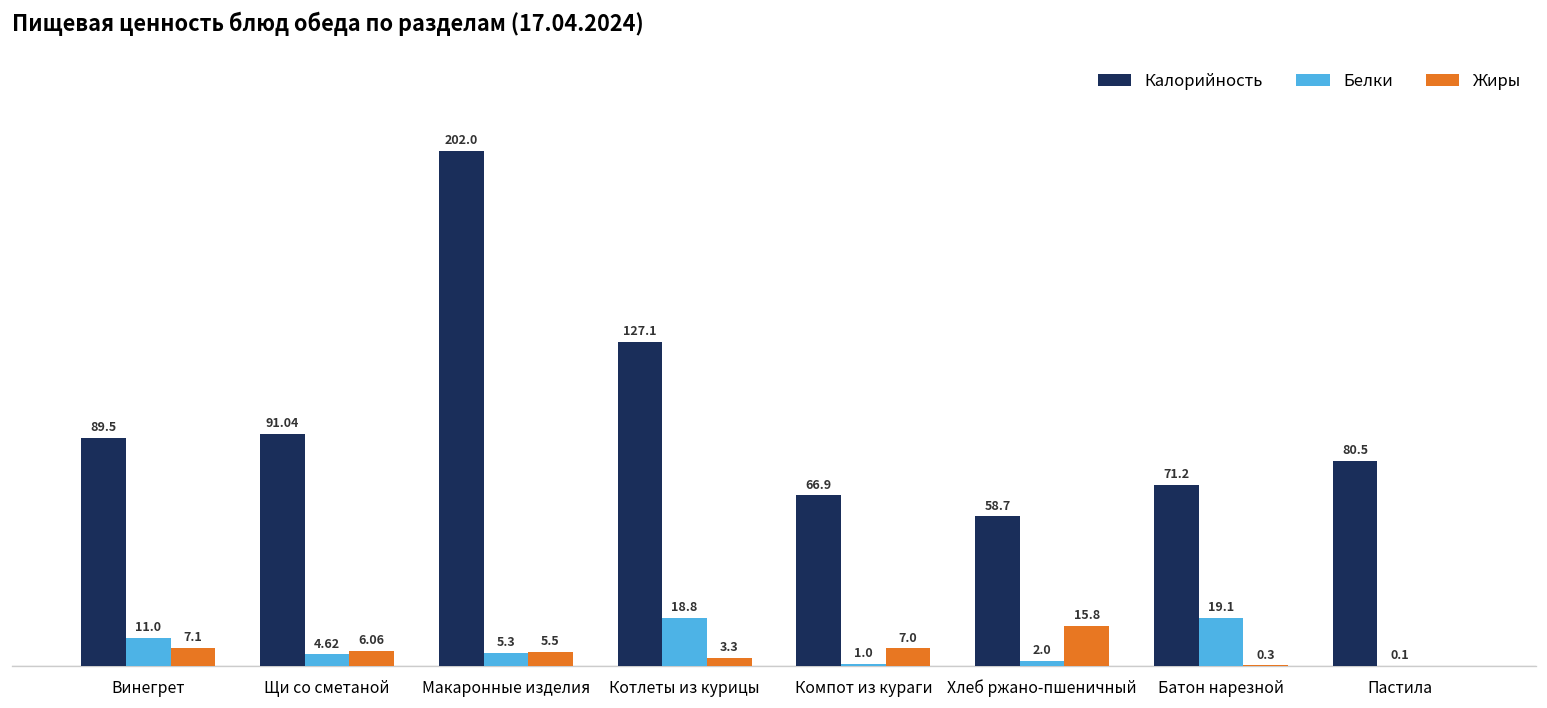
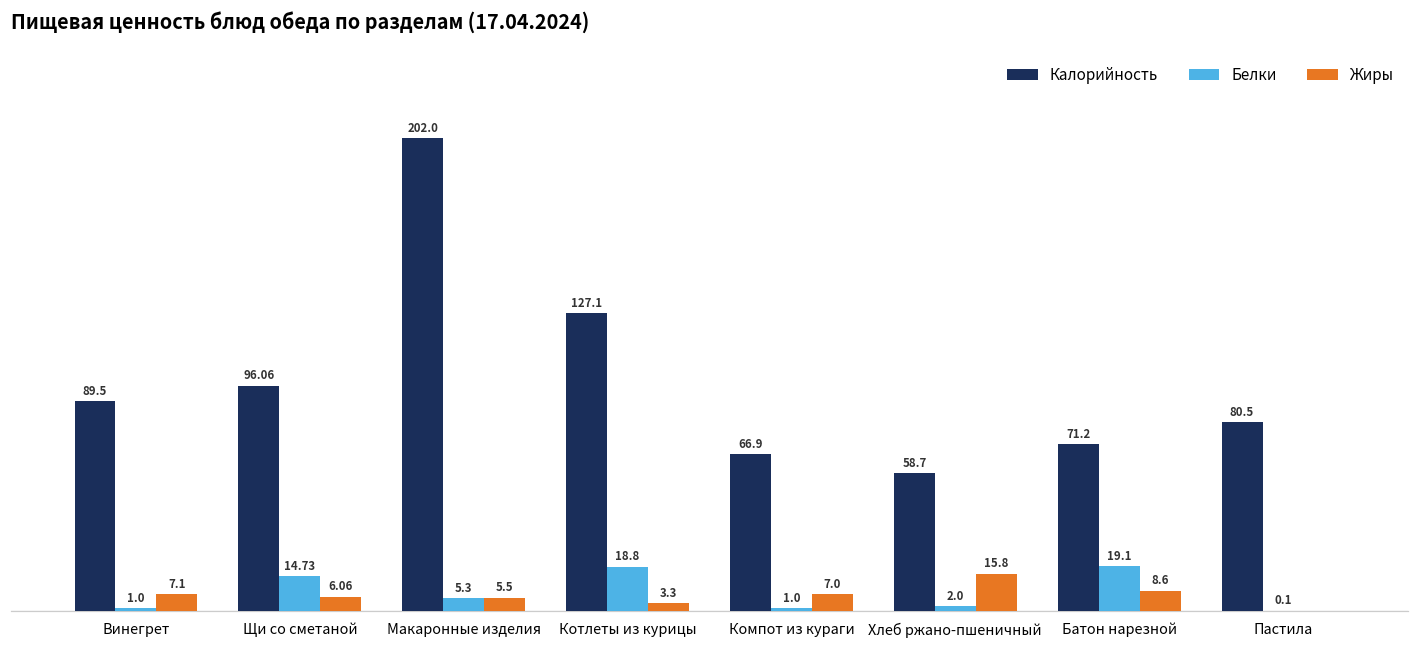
Белки, Винегрет: 11.0 -> 1.0
Калорийность, Щи со сметаной: 91.04 -> 96.06
Белки, Щи со сметаной: 4.62 -> 14.73
Жиры, Батон нарезной: 0.3 -> 8.6
